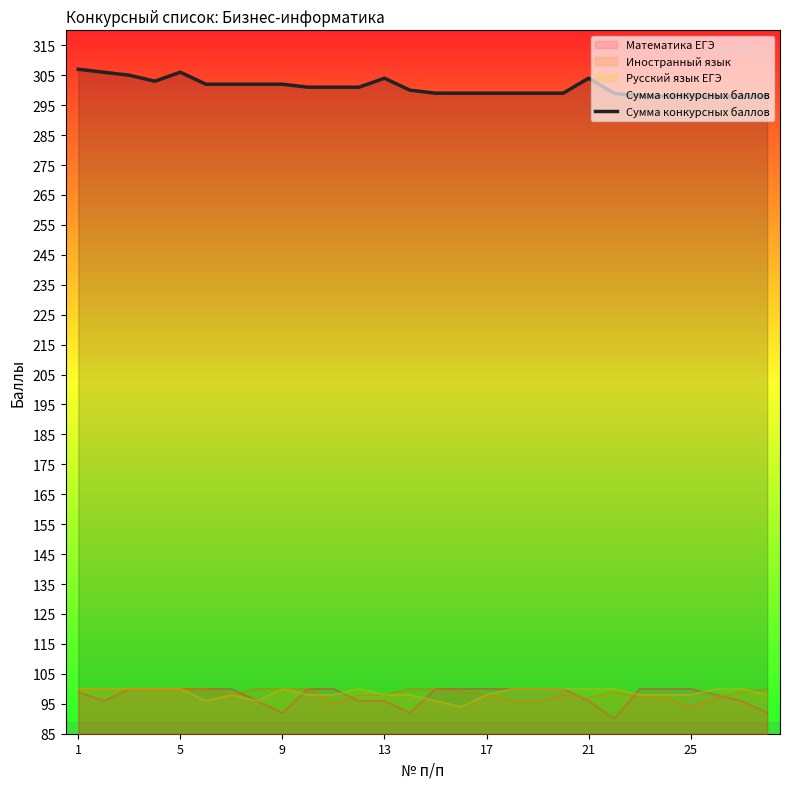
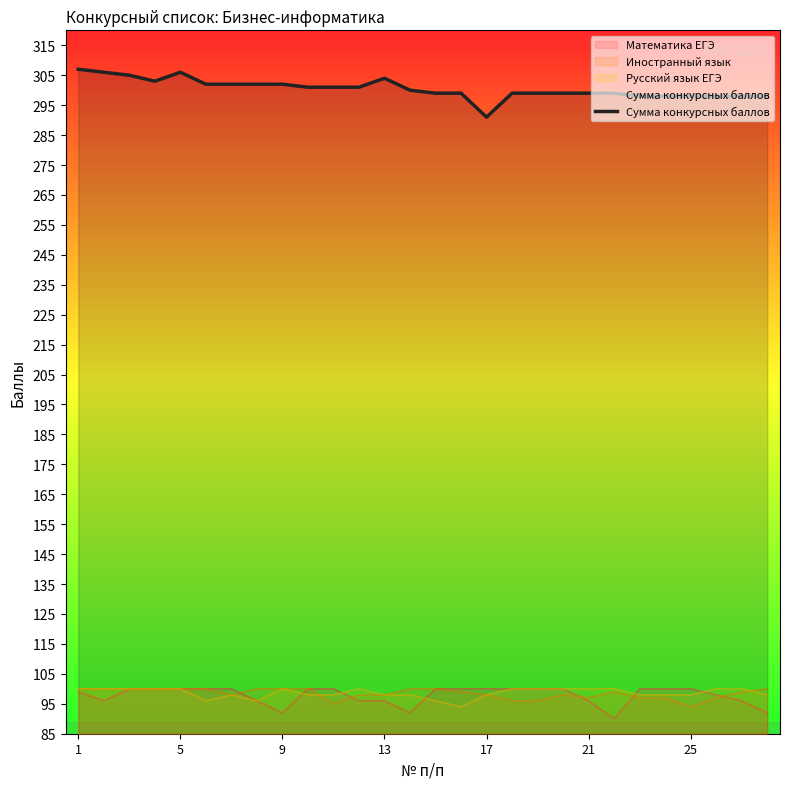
Сумма конкурсных баллов, 17: 299 -> 291
Сумма конкурсных баллов, 21: 304 -> 299
